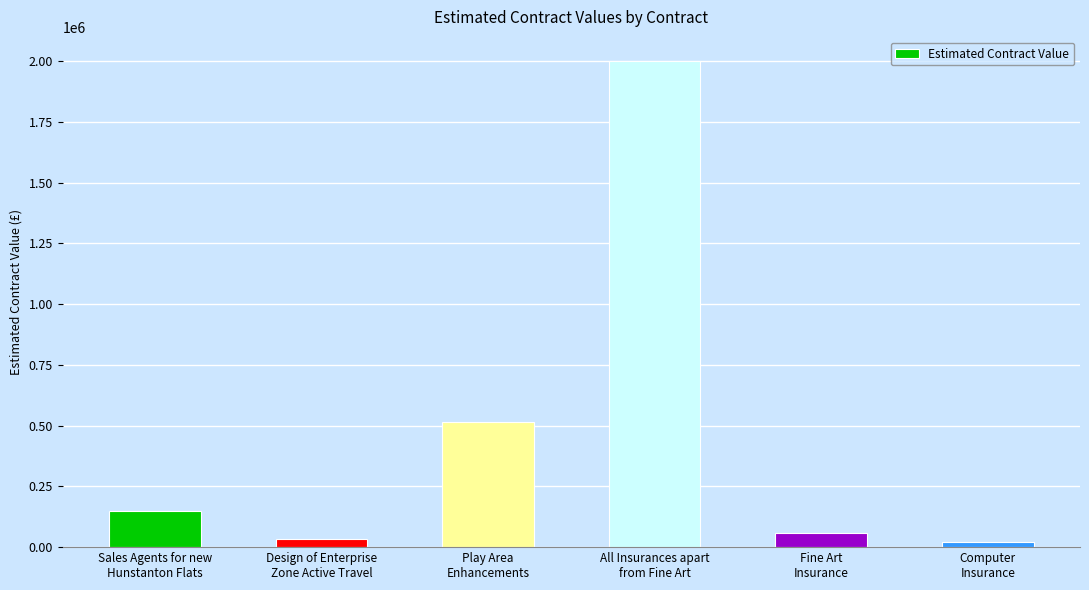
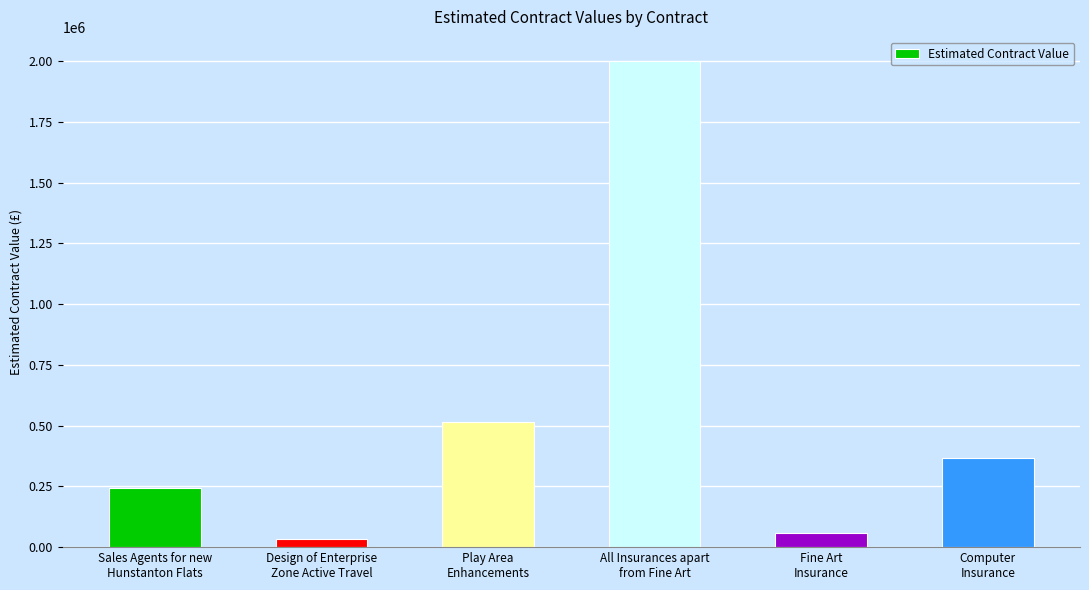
Sales Agents for new Hunstanton Flats: 150000 -> 240000
Computer Insurance: 20000 -> 370000
